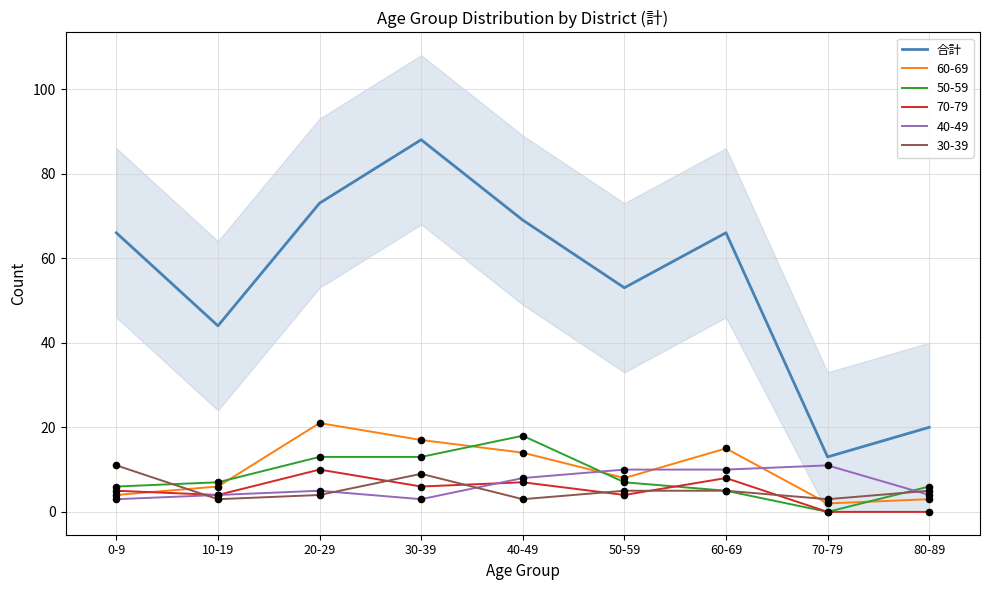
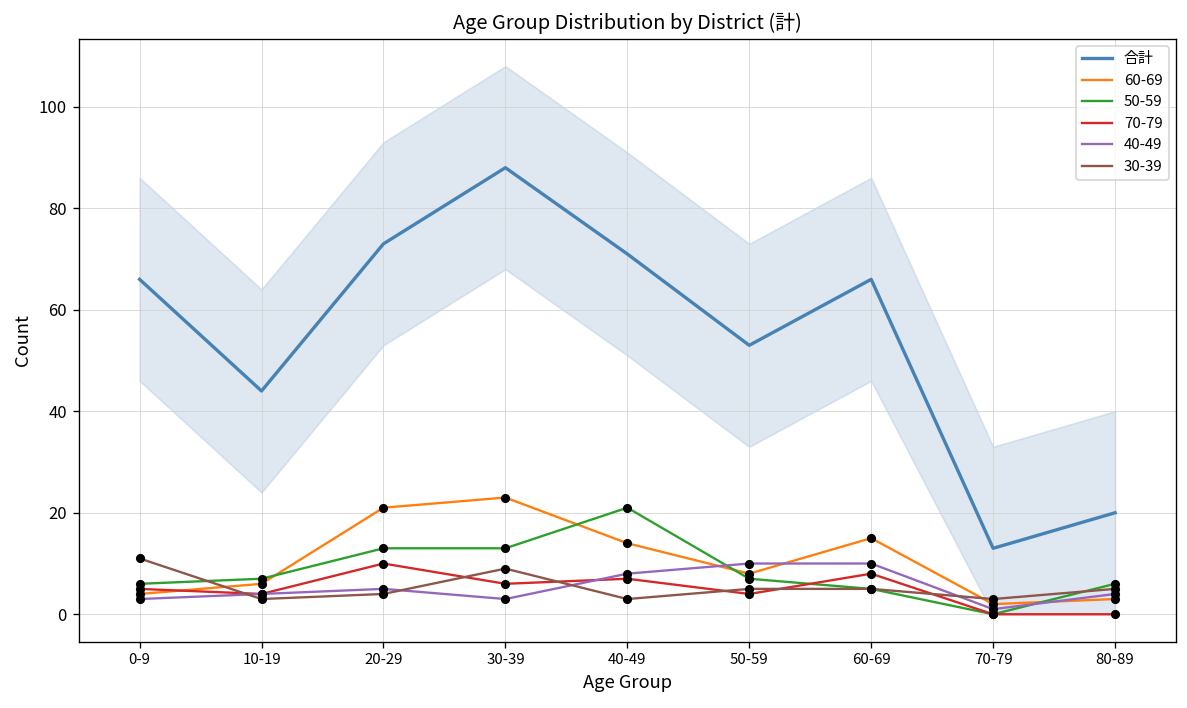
60-69, 30-39: 17 -> 23
合計, 40-49: 69 -> 71
50-59, 40-49: 18 -> 21
40-49, 70-79: 11 -> 1
